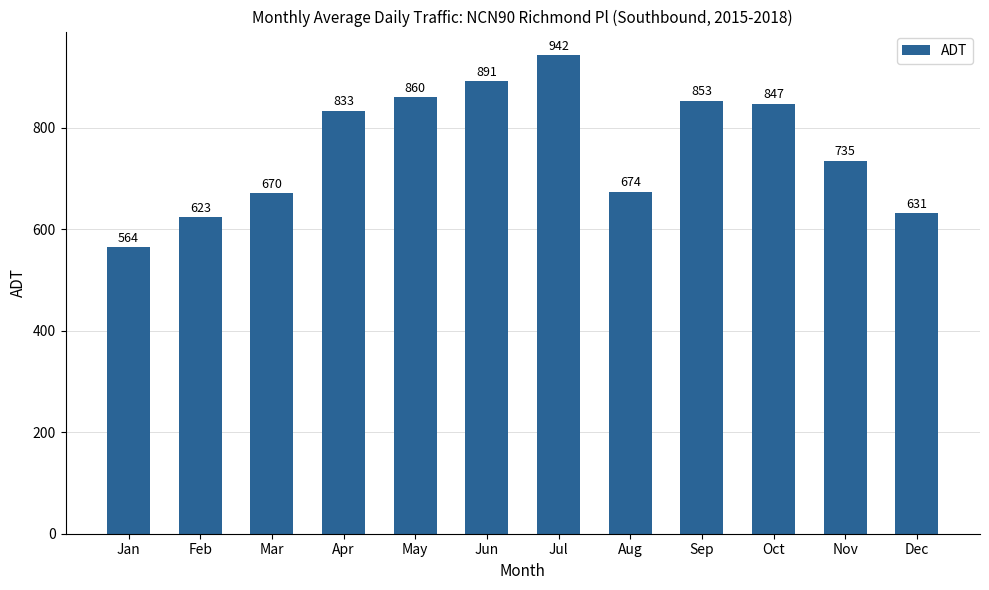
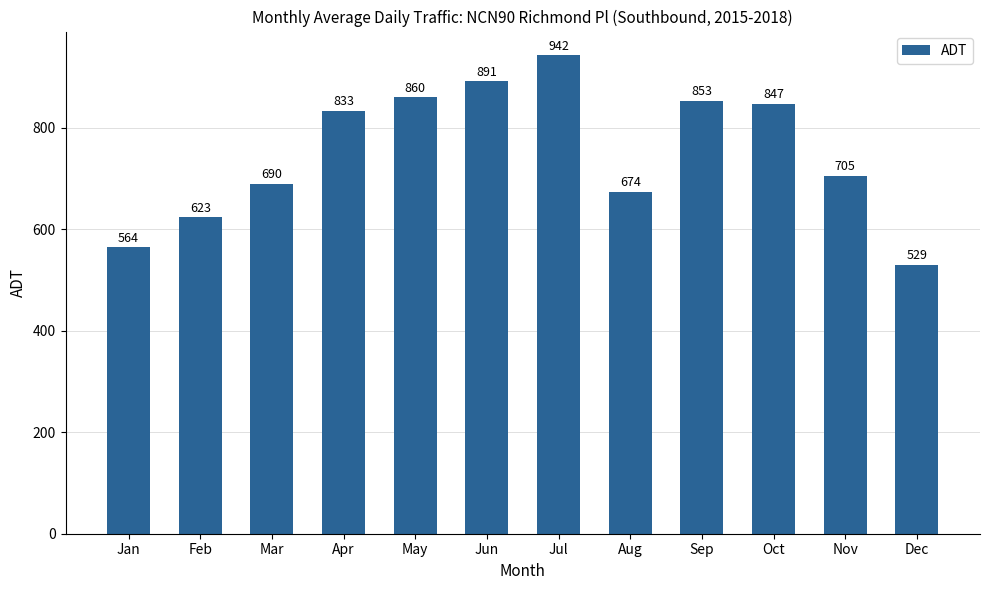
Mar: 670 -> 690
Nov: 735 -> 705
Dec: 631 -> 529
